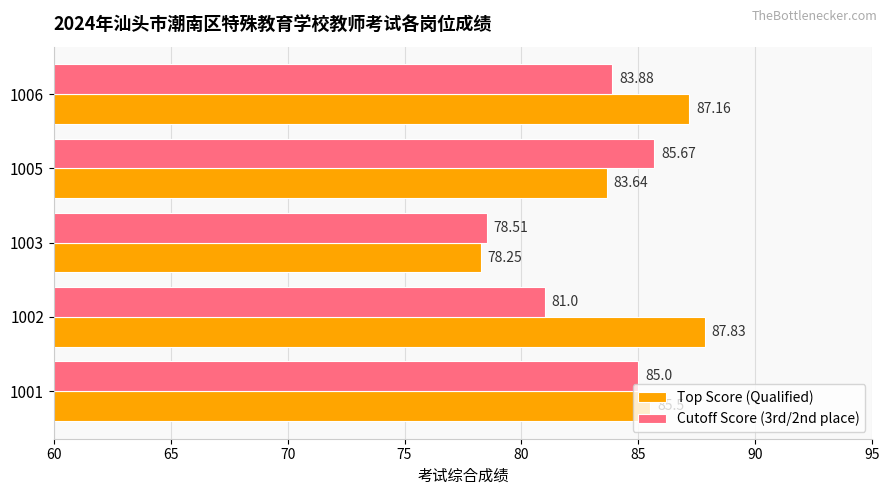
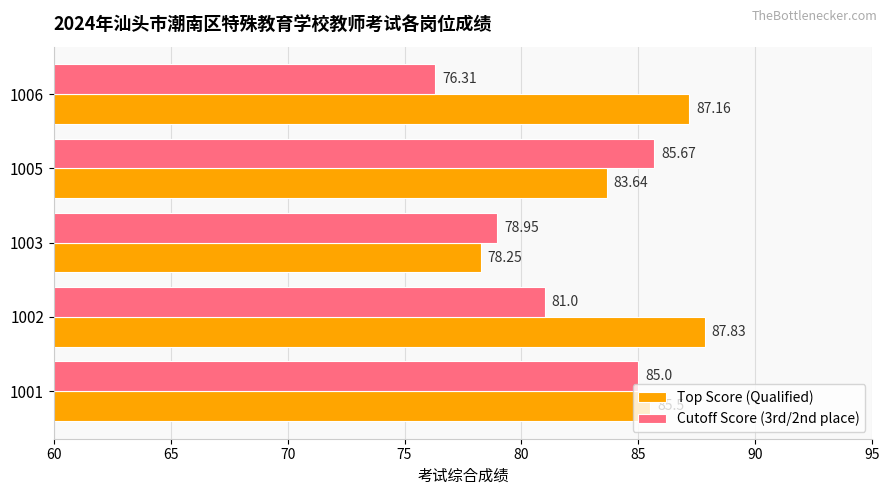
Cutoff Score (3rd/2nd place), 1006: 83.88 -> 76.31
Cutoff Score (3rd/2nd place), 1003: 78.51 -> 78.95
